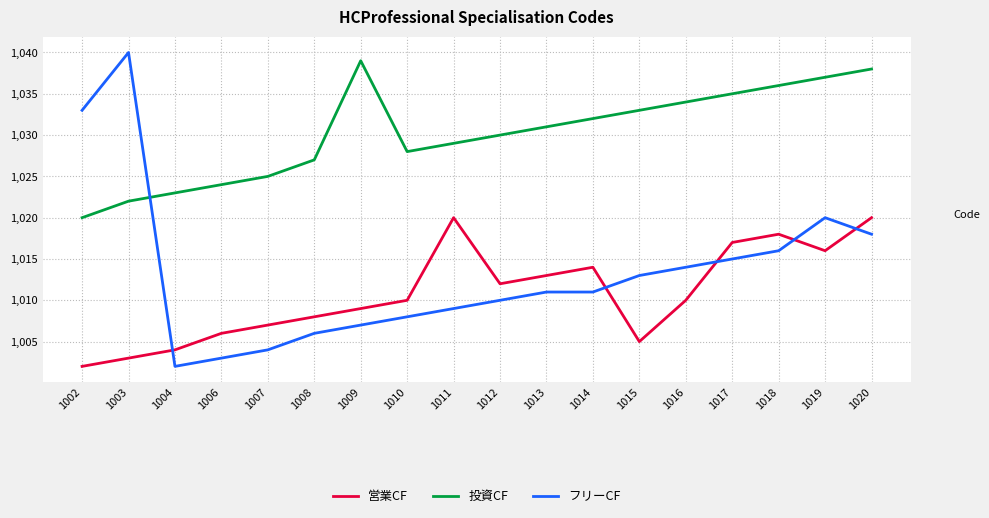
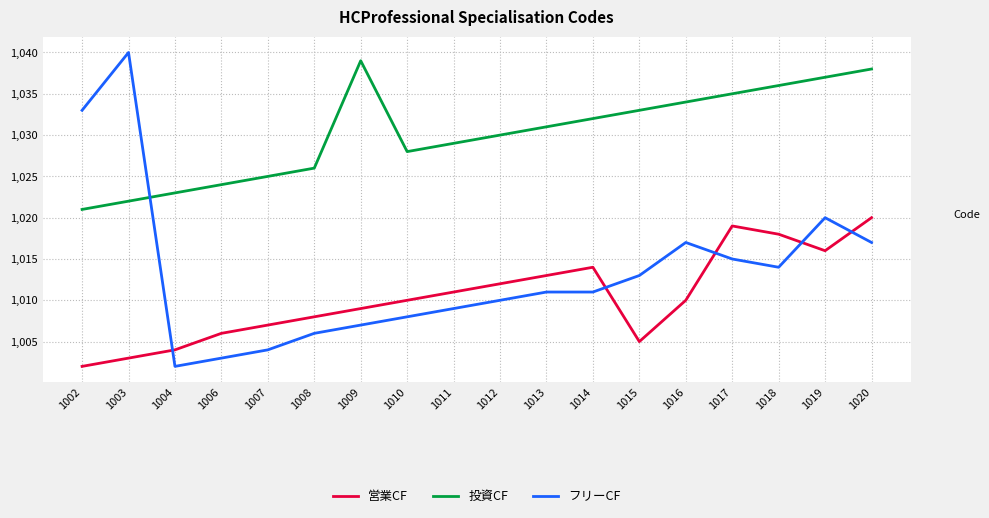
投資CF, 1002: 1,020 -> 1,021
投資CF, 1008: 1,027 -> 1,026
営業CF, 1011: 1,020 -> 1,011
フリーCF, 1016: 1,014 -> 1,017
営業CF, 1017: 1,017 -> 1,019
フリーCF, 1018: 1,016 -> 1,014
フリーCF, 1020: 1,018 -> 1,017
